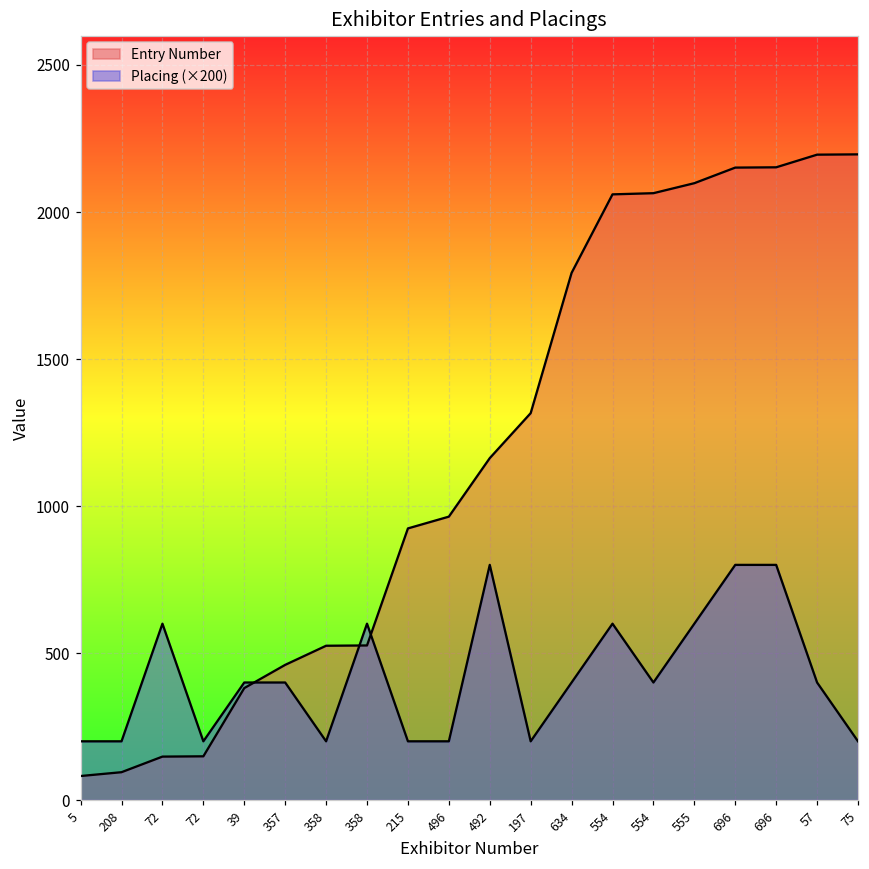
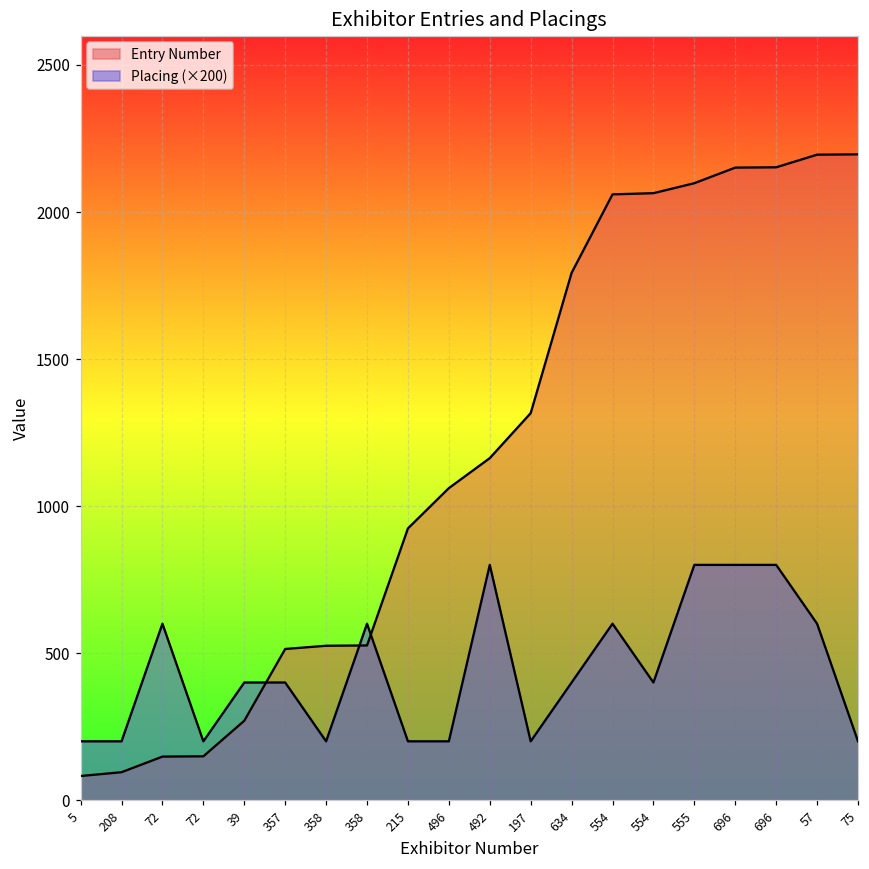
Entry Number, 39: 380 -> 270
Entry Number, 357: 460 -> 510
Entry Number, 496: 960 -> 1060
Placing (×200), 555: 600 -> 800
Placing (×200), 57: 400 -> 600
